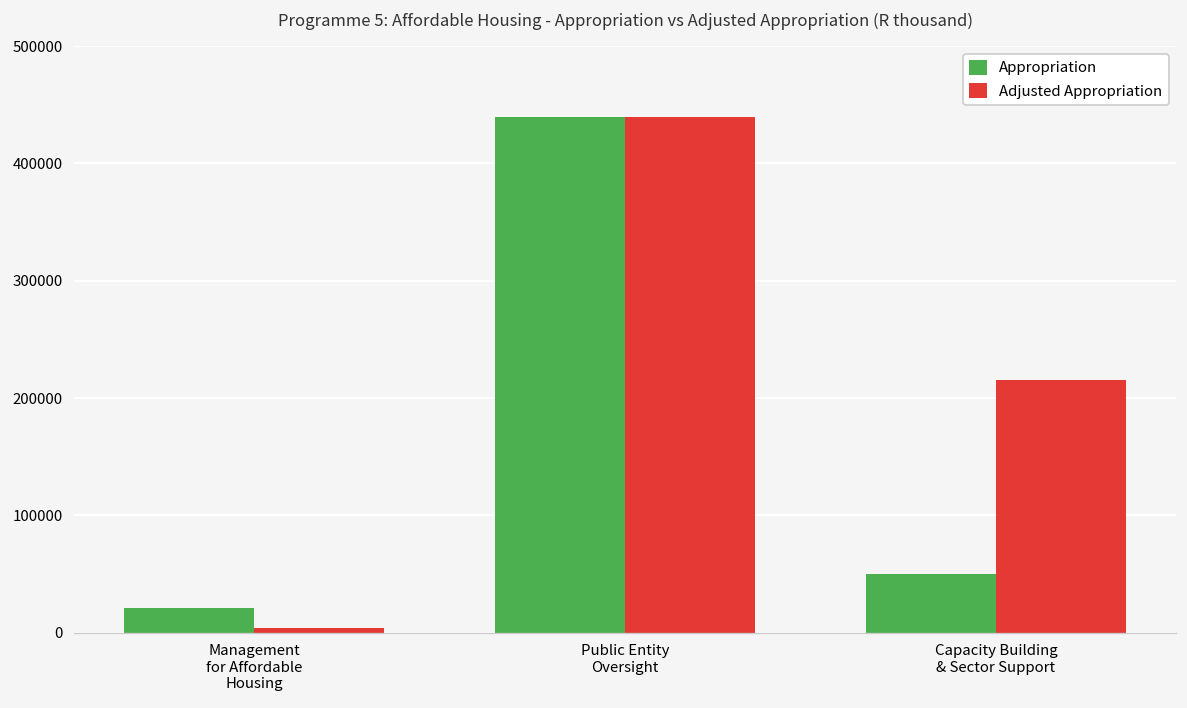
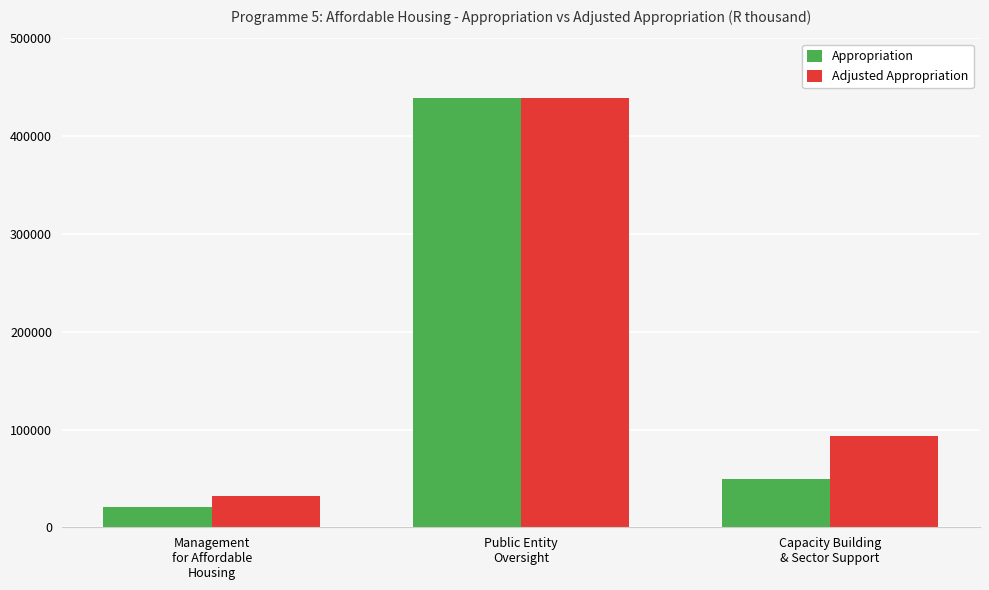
Adjusted Appropriation, Management for Affordable Housing: 0 -> 30000
Adjusted Appropriation, Capacity Building & Sector Support: 220000 -> 90000
